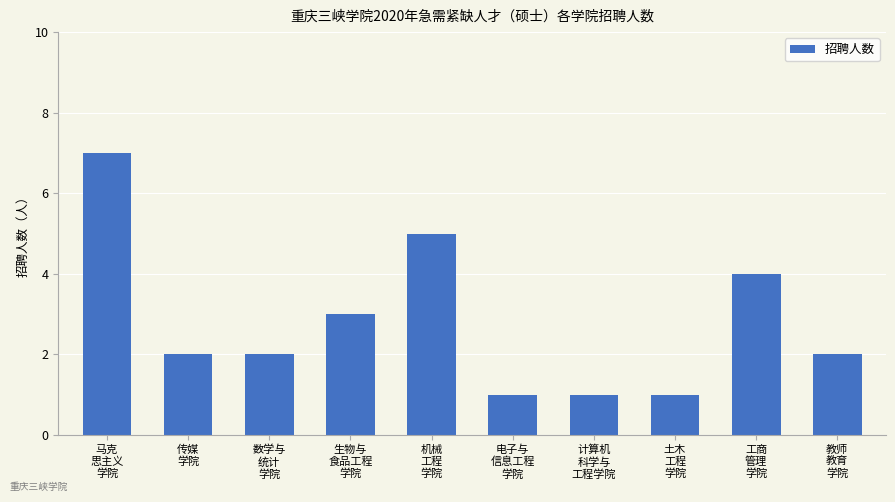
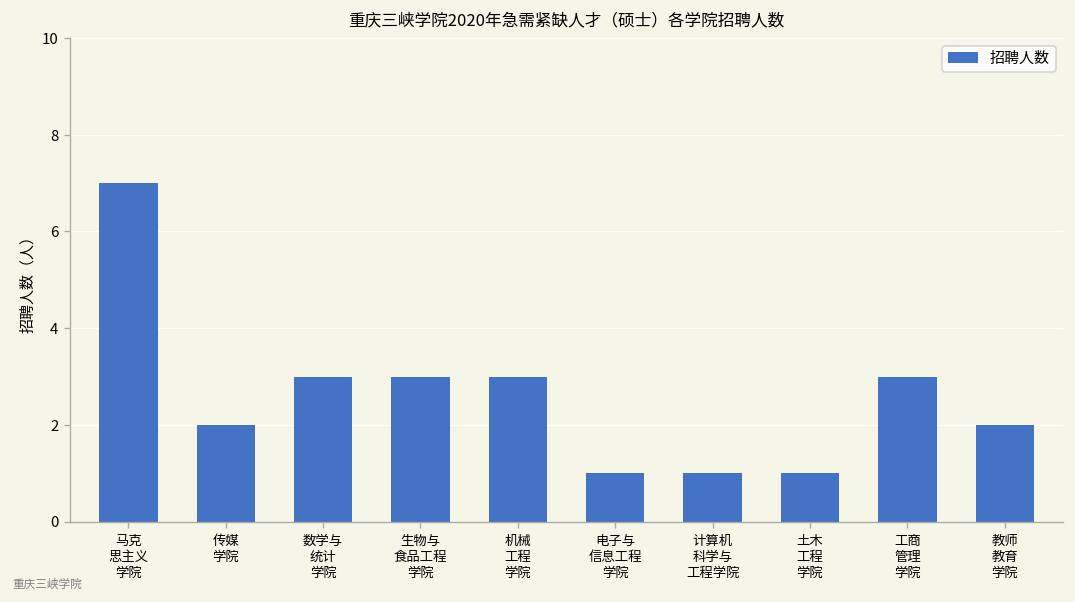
数学与 统计 学院: 2 -> 3
机械 工程 学院: 5 -> 3
工商 管理 学院: 4 -> 3
